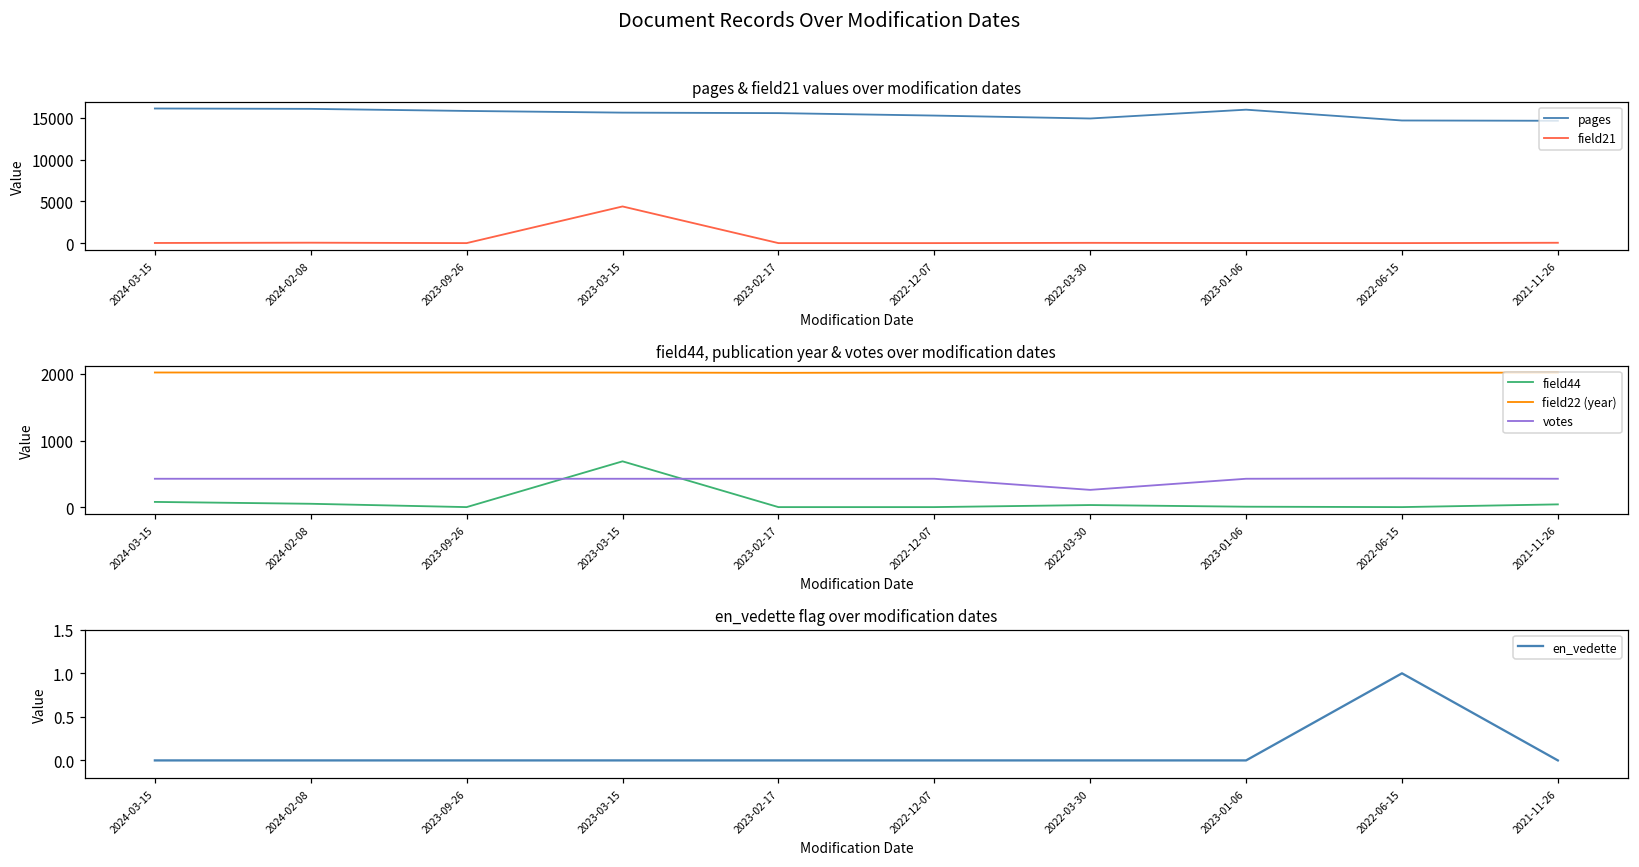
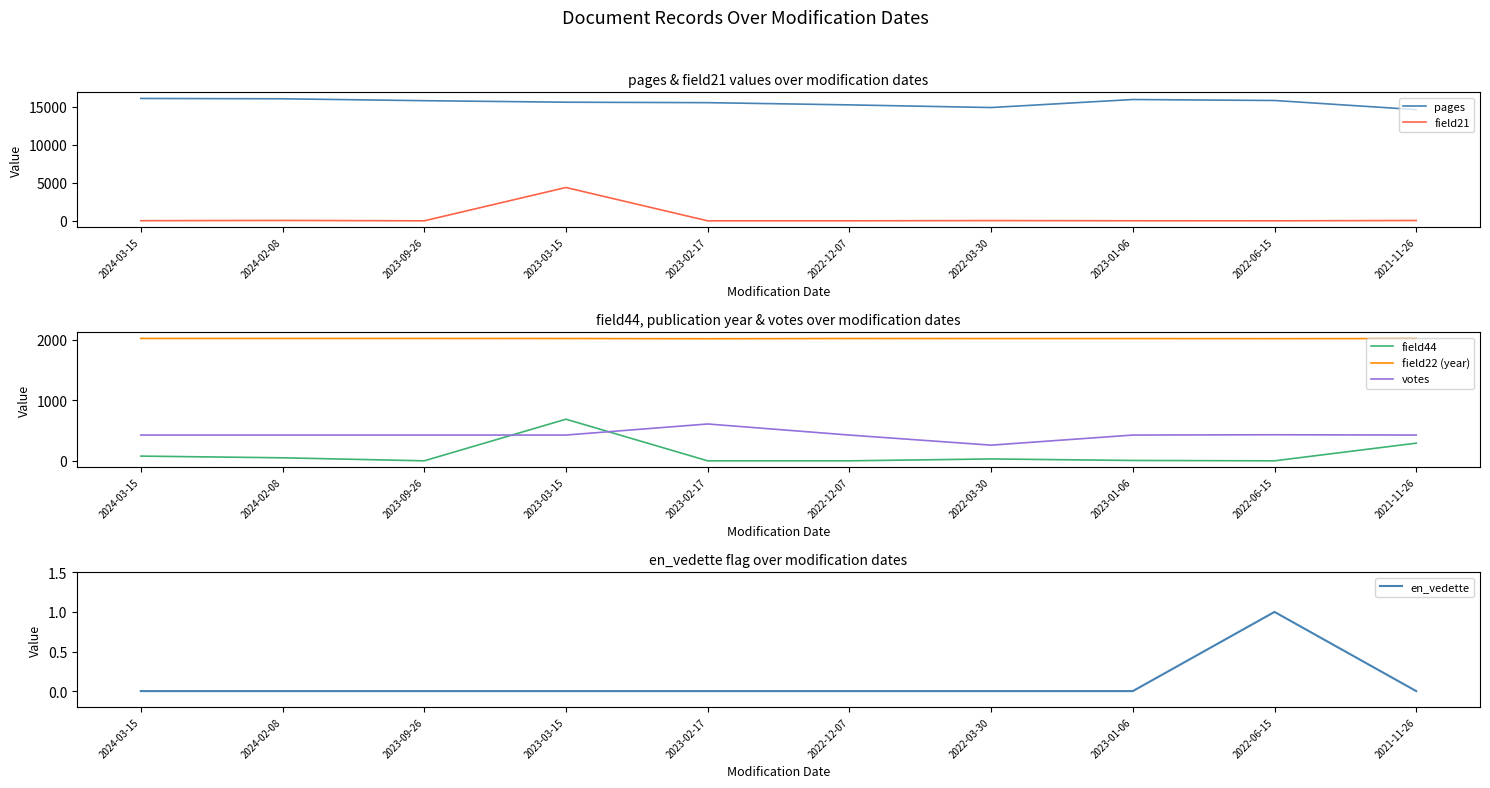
pages & field21 values over modification dates, pages, 2022-06-15: 15000 -> 16000
field44, publication year & votes over modification dates, votes, 2023-02-17: 400 -> 600
field44, publication year & votes over modification dates, field44, 2021-11-26: 0 -> 300
